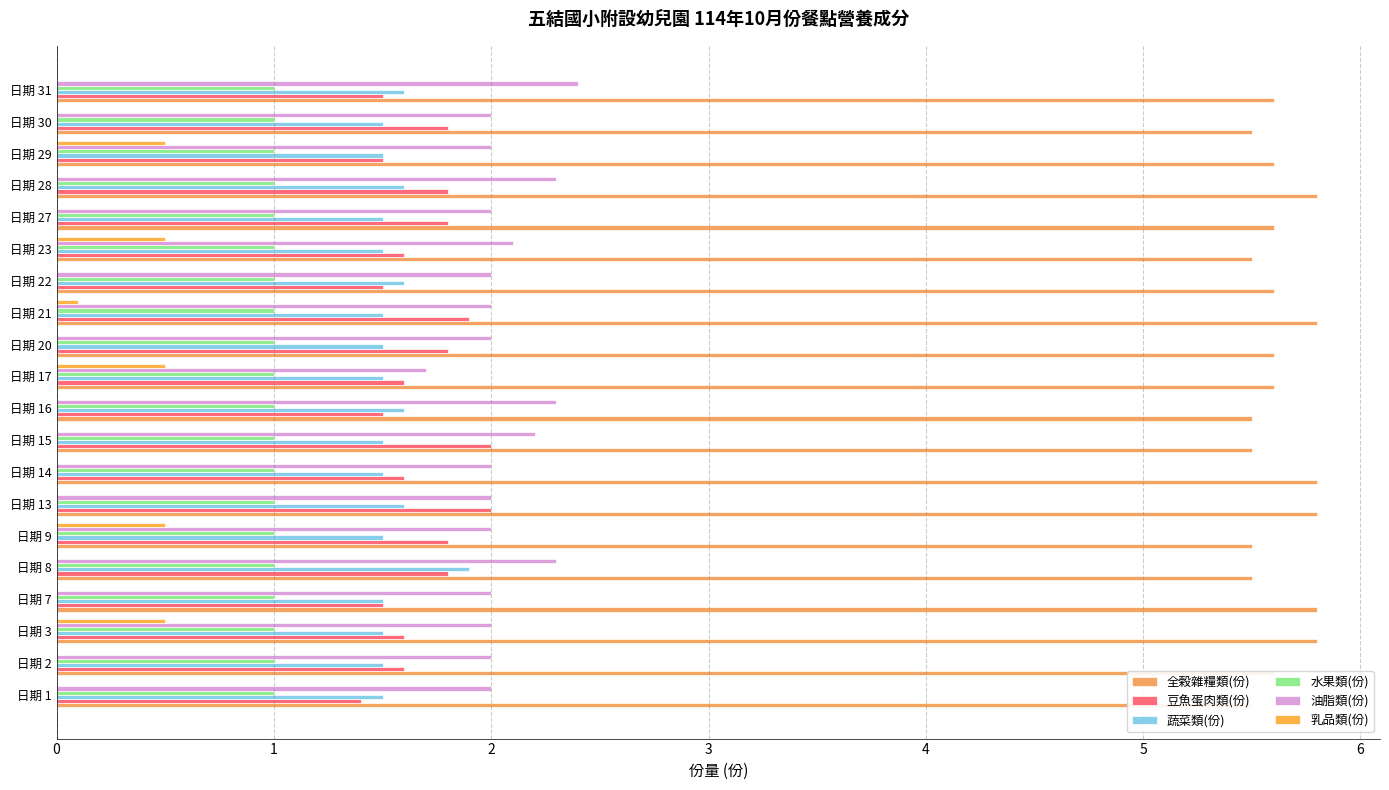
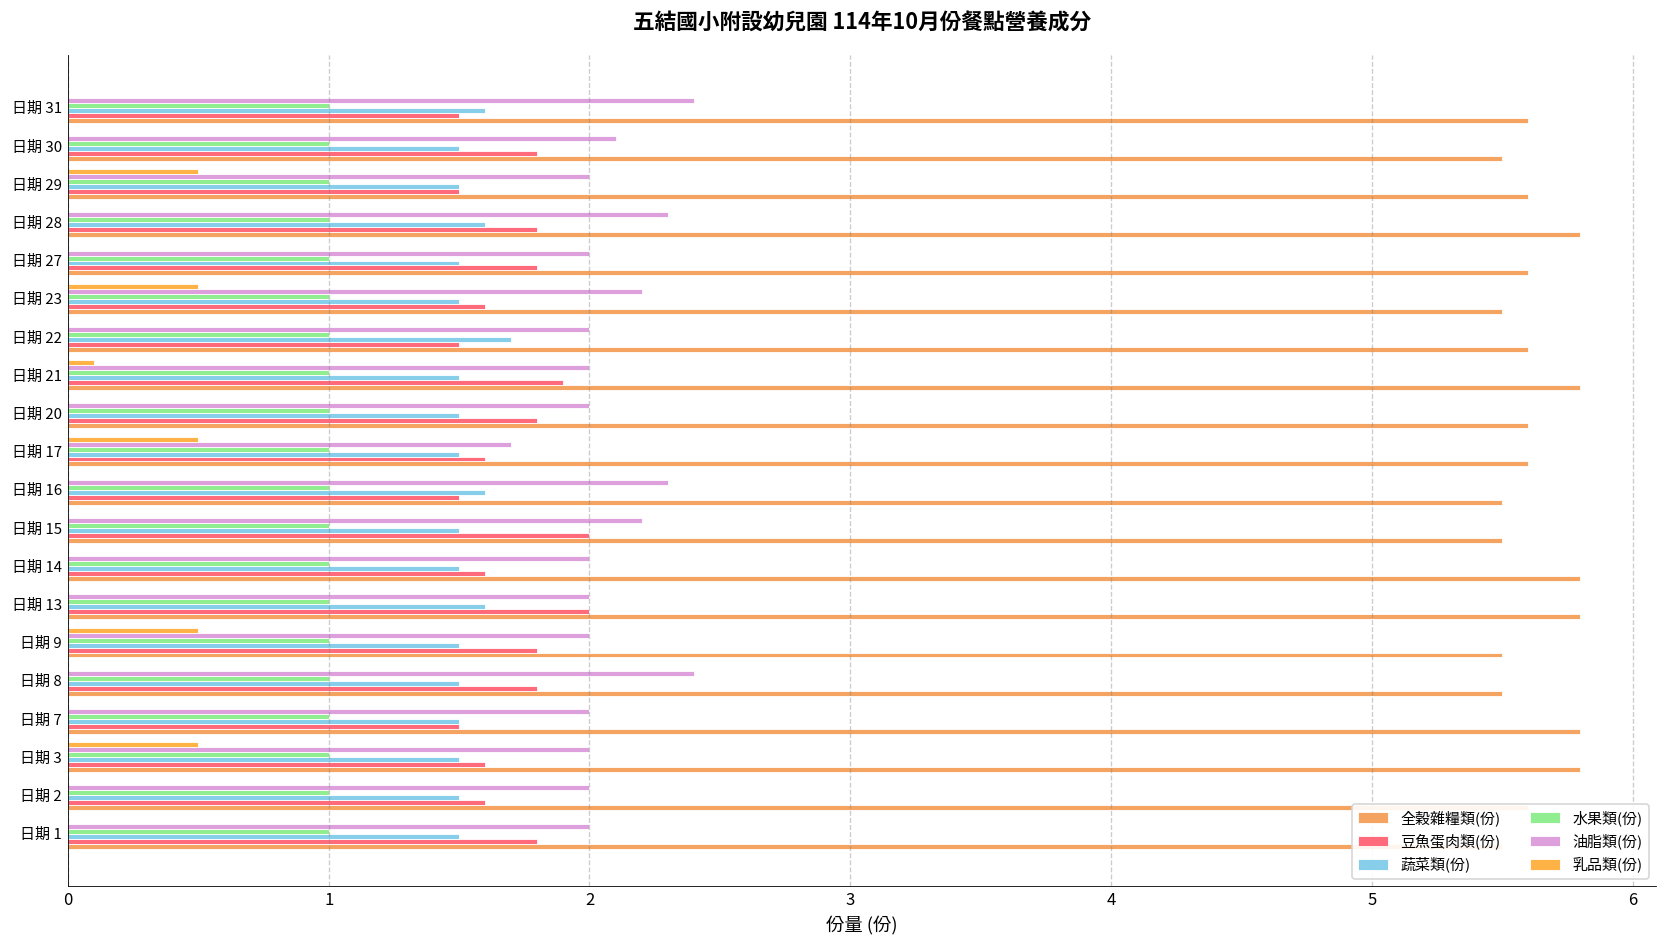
油脂類(份), 日期 30: 2.0 -> 2.1
油脂類(份), 日期 23: 2.1 -> 2.2
蔬菜類(份), 日期 22: 1.6 -> 1.7
油脂類(份), 日期 8: 2.3 -> 2.4
蔬菜類(份), 日期 8: 1.9 -> 1.5
豆魚蛋肉類(份), 日期 1: 1.4 -> 1.8
